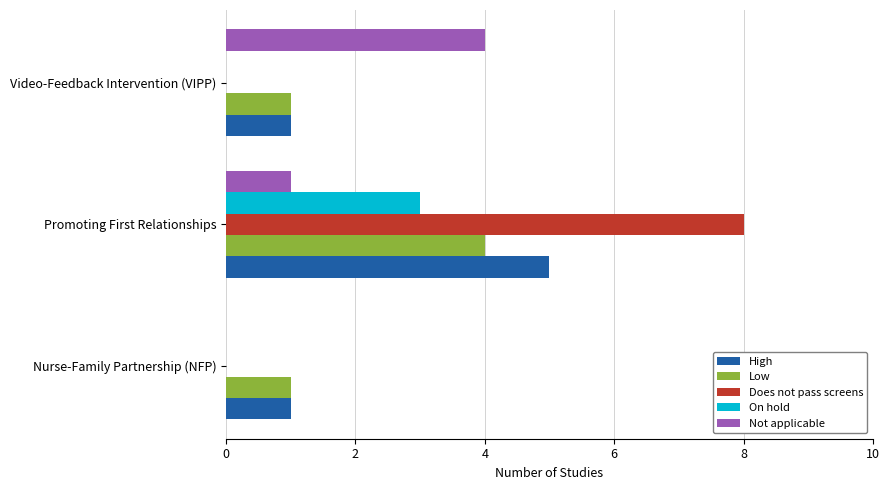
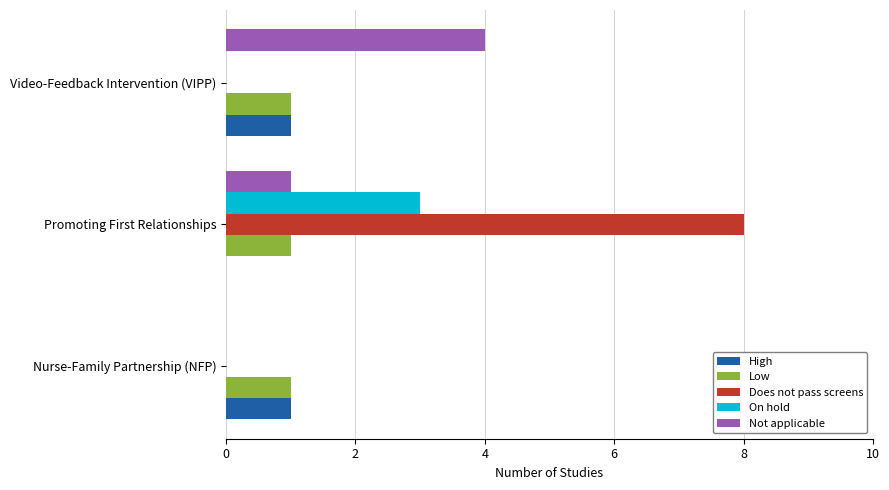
Low, Promoting First Relationships: 4 -> 1
High, Promoting First Relationships: 5 -> 0
